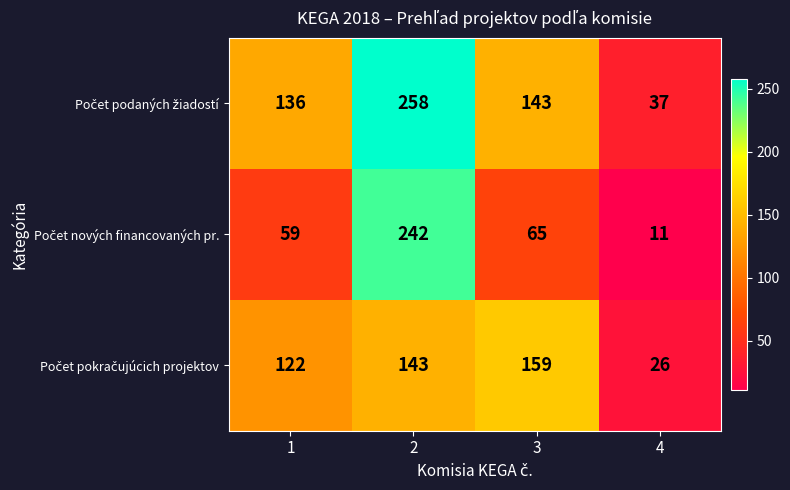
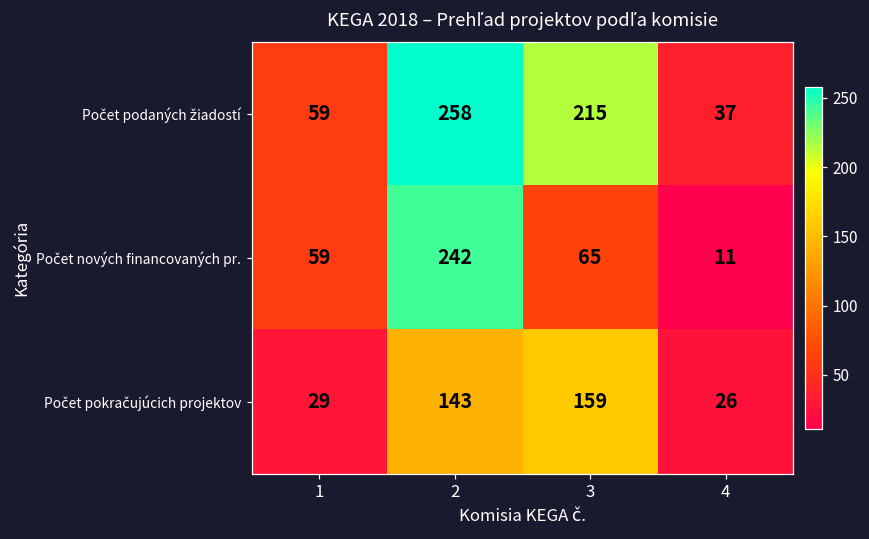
Počet podaných žiadostí, 1: 136 -> 59
Počet podaných žiadostí, 3: 143 -> 215
Počet pokračujúcich projektov, 1: 122 -> 29
